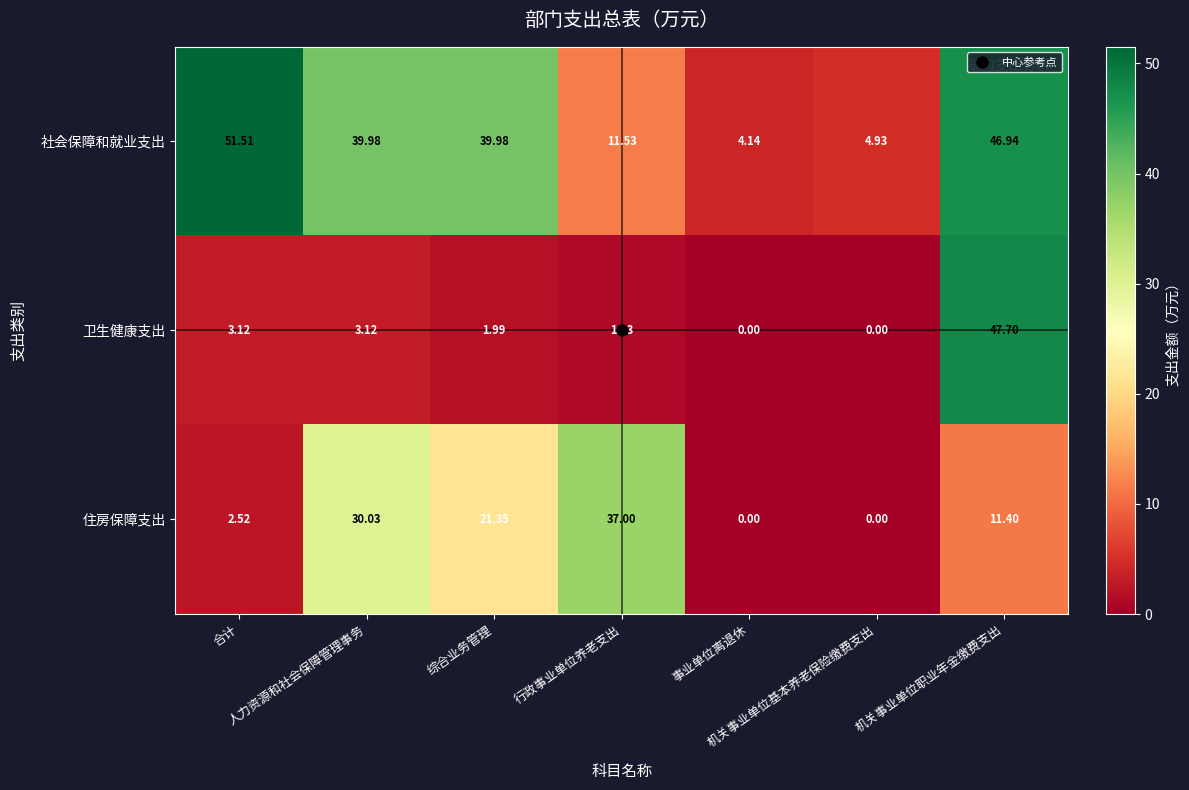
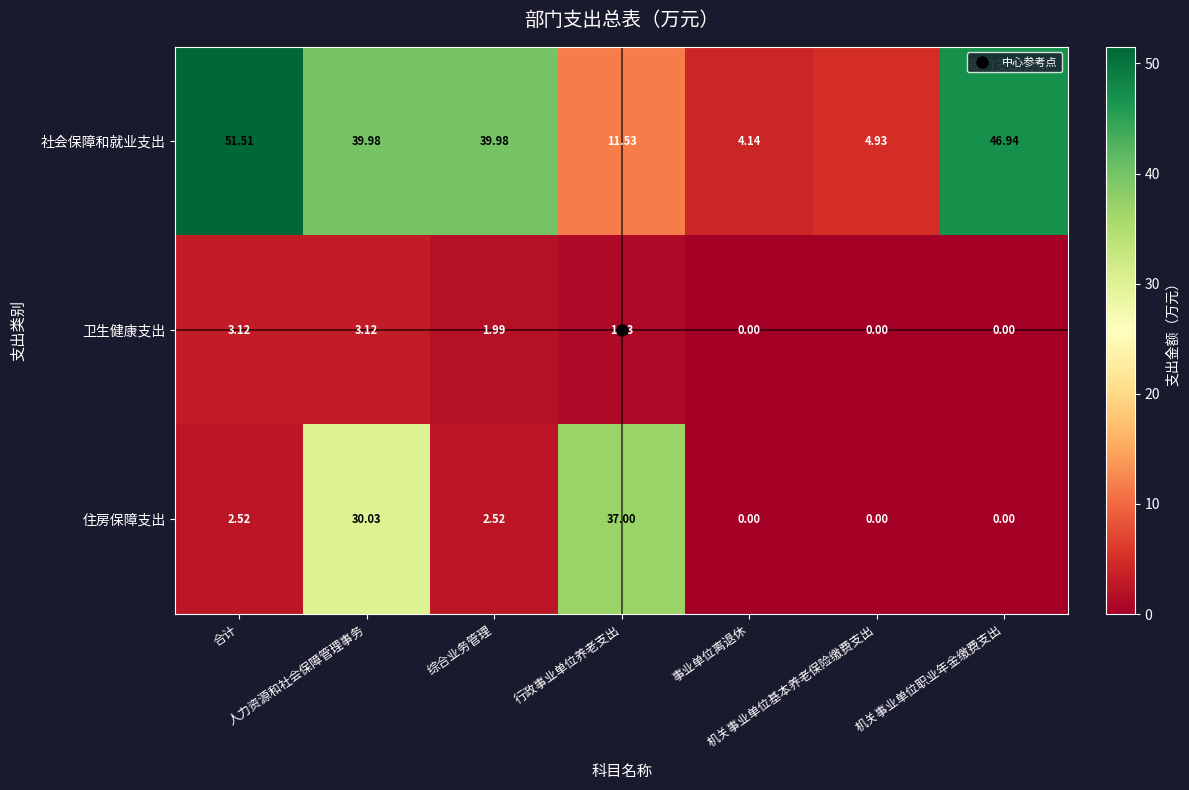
卫生健康支出, 机关事业单位职业年金缴费支出: 47.70 -> 0.00
住房保障支出, 综合业务管理: 21.35 -> 2.52
住房保障支出, 机关事业单位职业年金缴费支出: 11.40 -> 0.00
